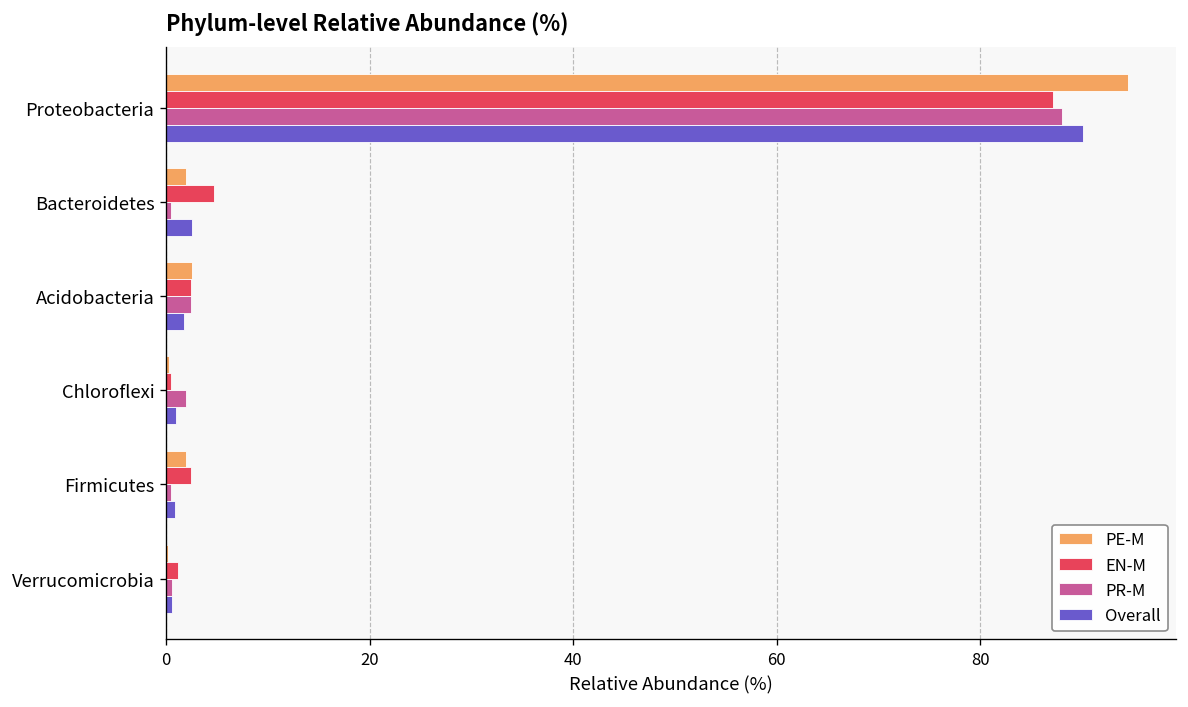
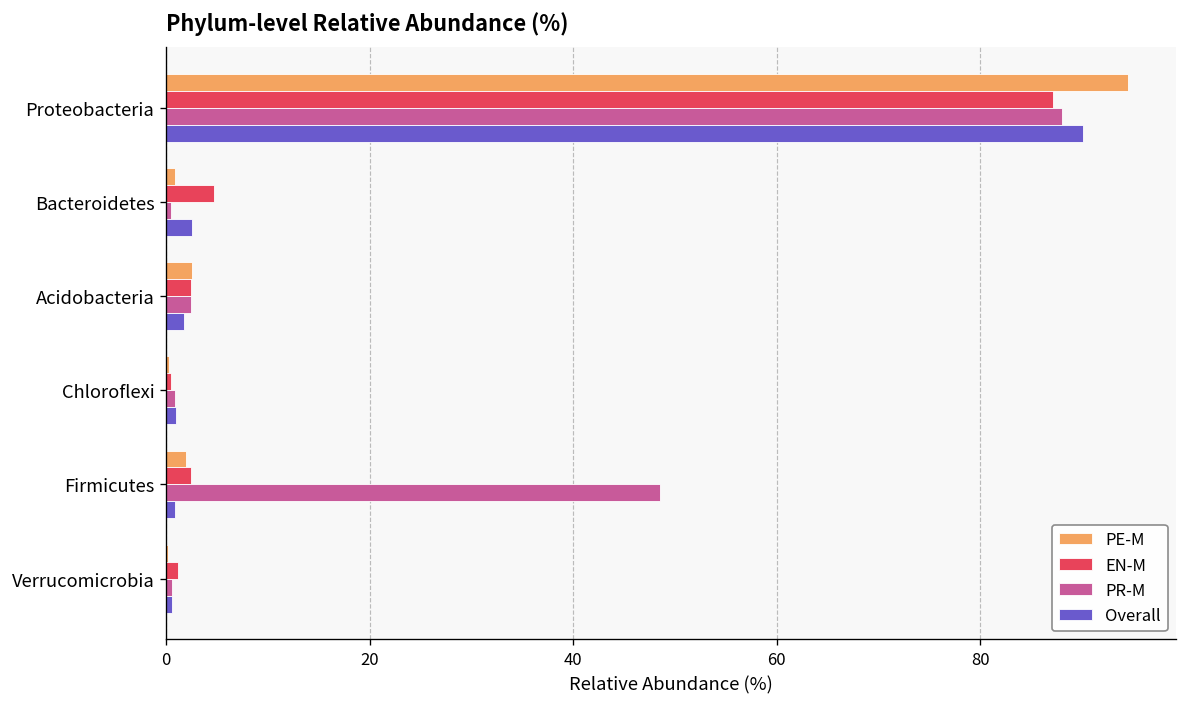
PE-M, Bacteroidetes: 2 -> 1
PR-M, Chloroflexi: 2 -> 1
PR-M, Firmicutes: 0 -> 49
